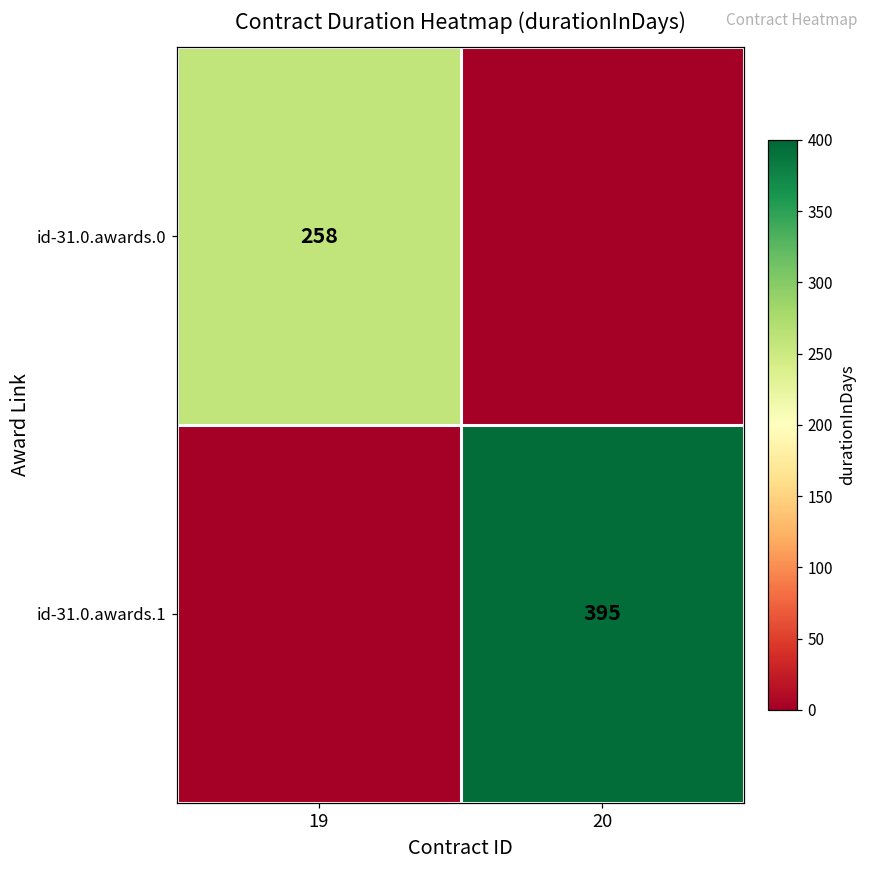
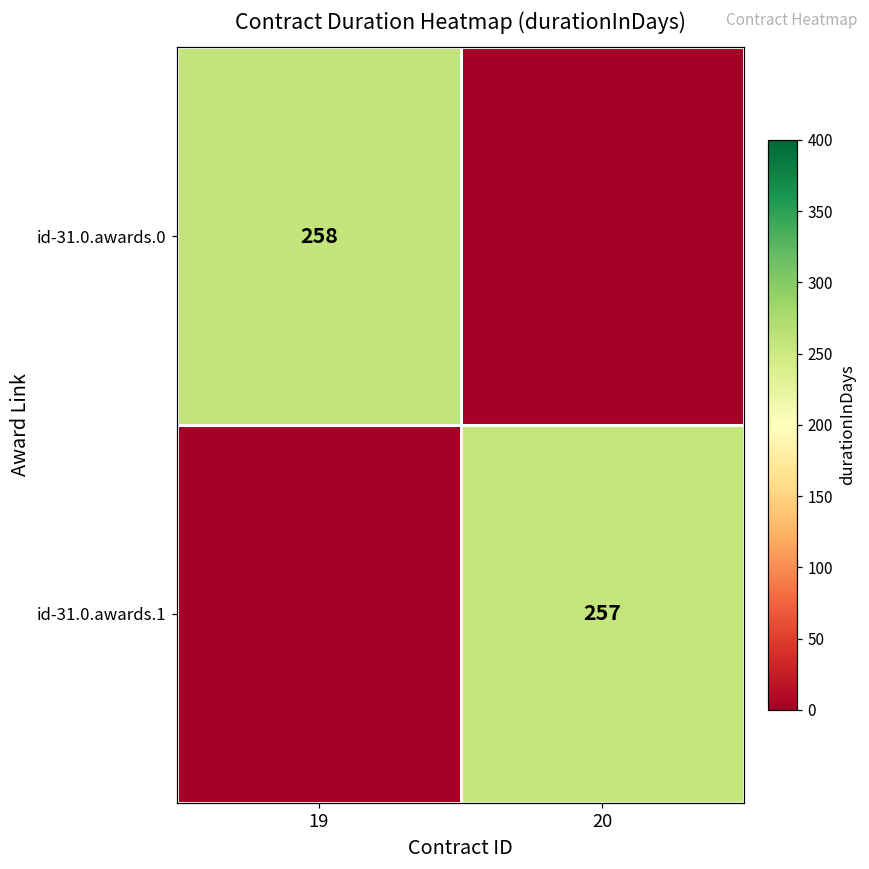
id-31.0.awards.1, 20: 395 -> 257
